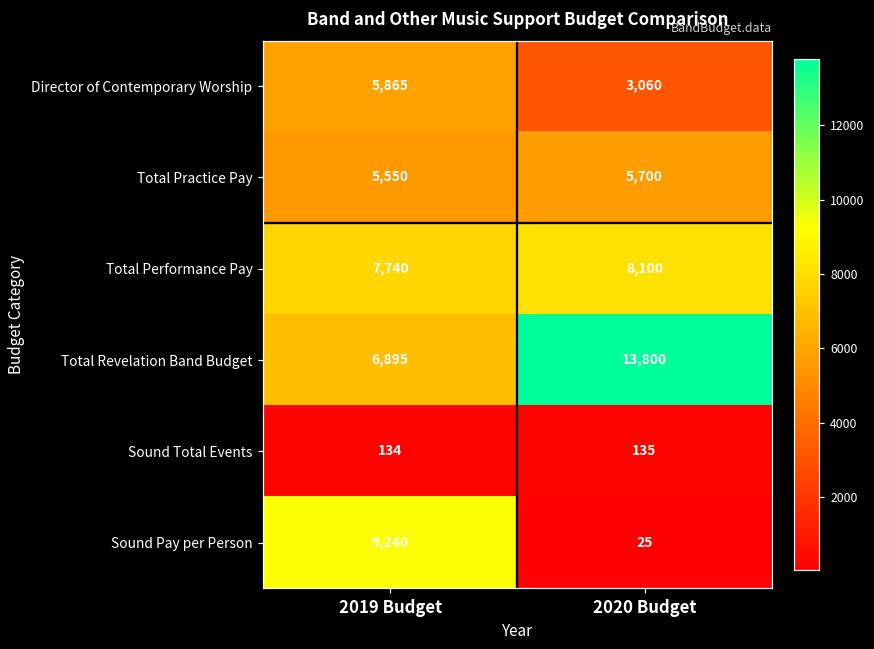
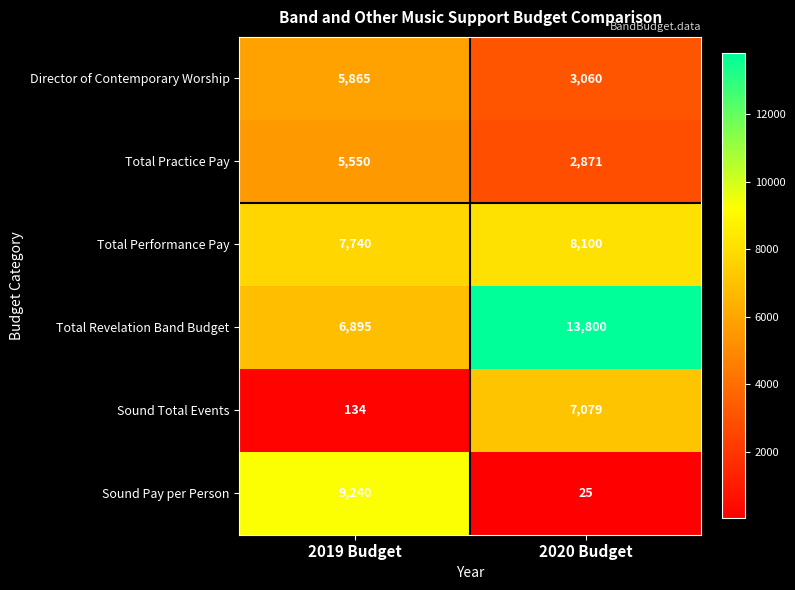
Total Practice Pay, 2020 Budget: 5,700 -> 2,871
Sound Total Events, 2020 Budget: 135 -> 7,079
